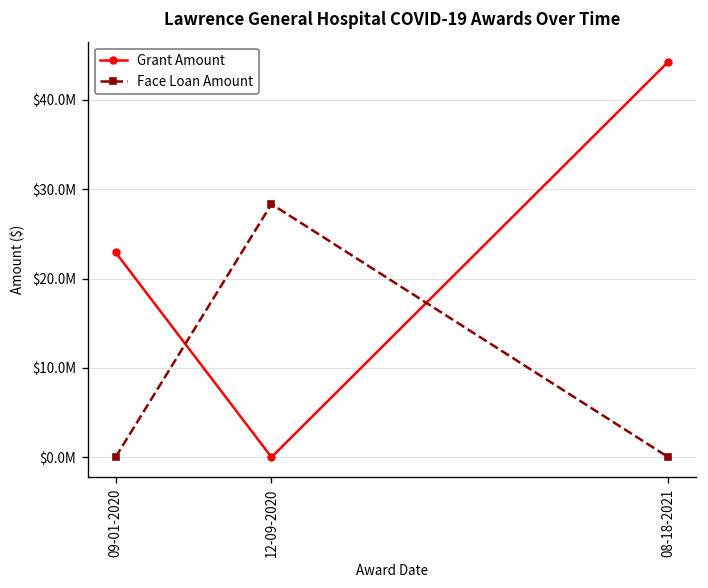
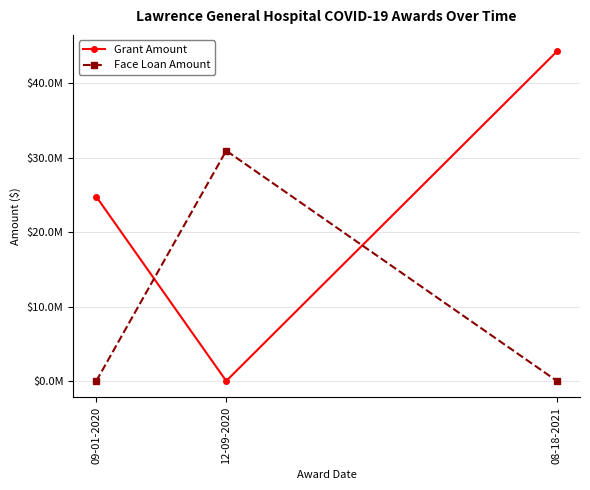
Grant Amount, 09-01-2020: $23000000 -> $25000000
Face Loan Amount, 12-09-2020: $28000000 -> $31000000
